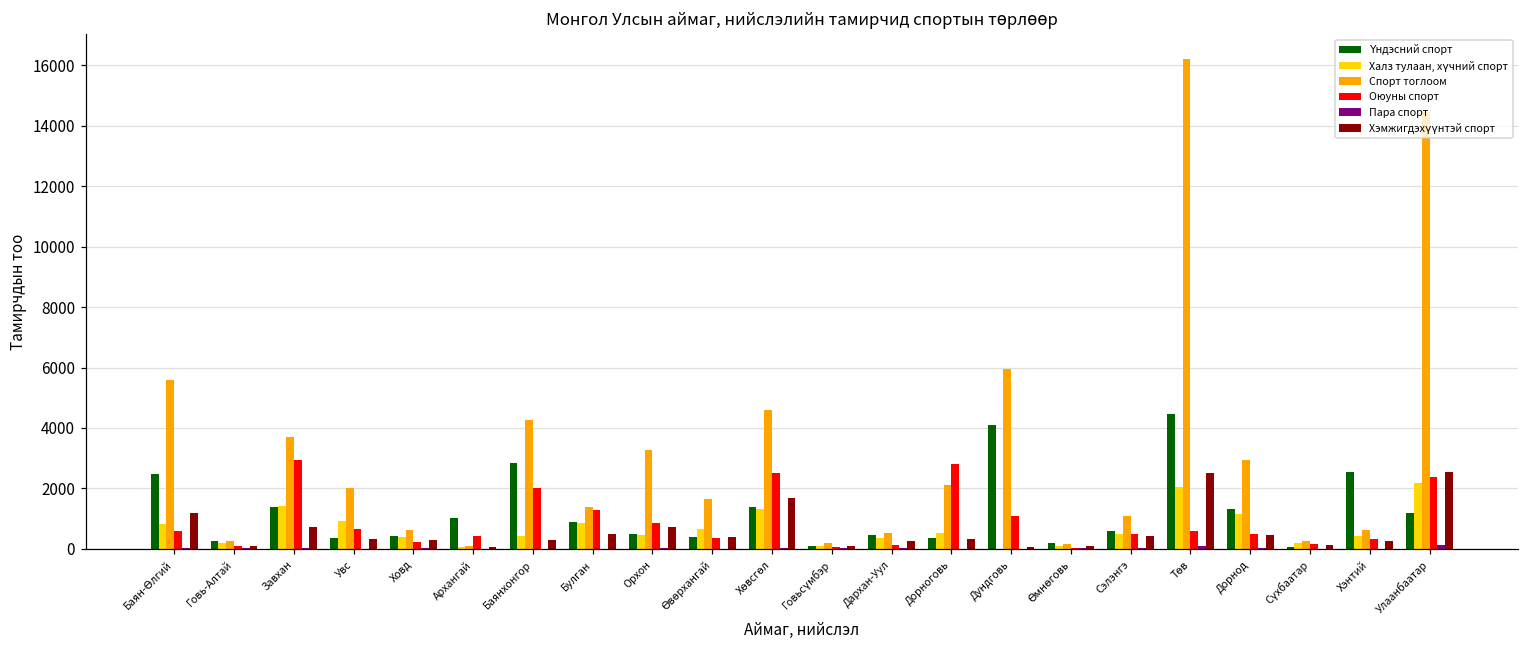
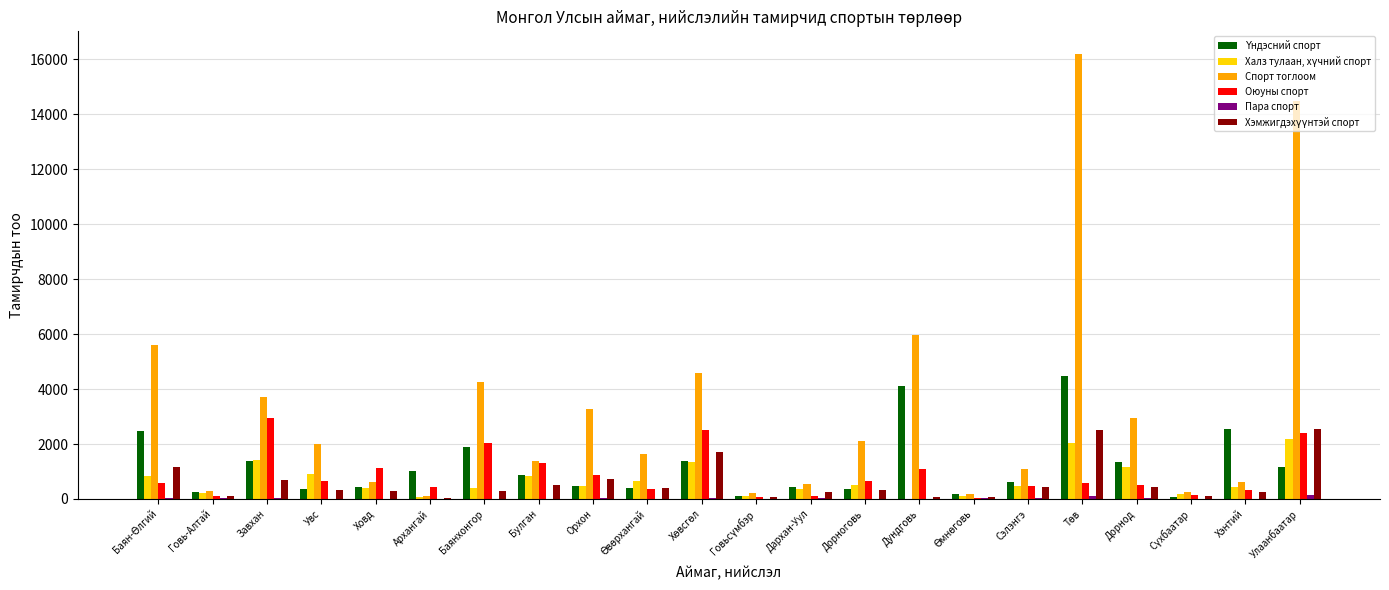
Оюуны спорт, Ховд: 200 -> 1100
Үндэсний спорт, Баянхонгор: 2800 -> 1900
Оюуны спорт, Дорноговь: 2800 -> 700
